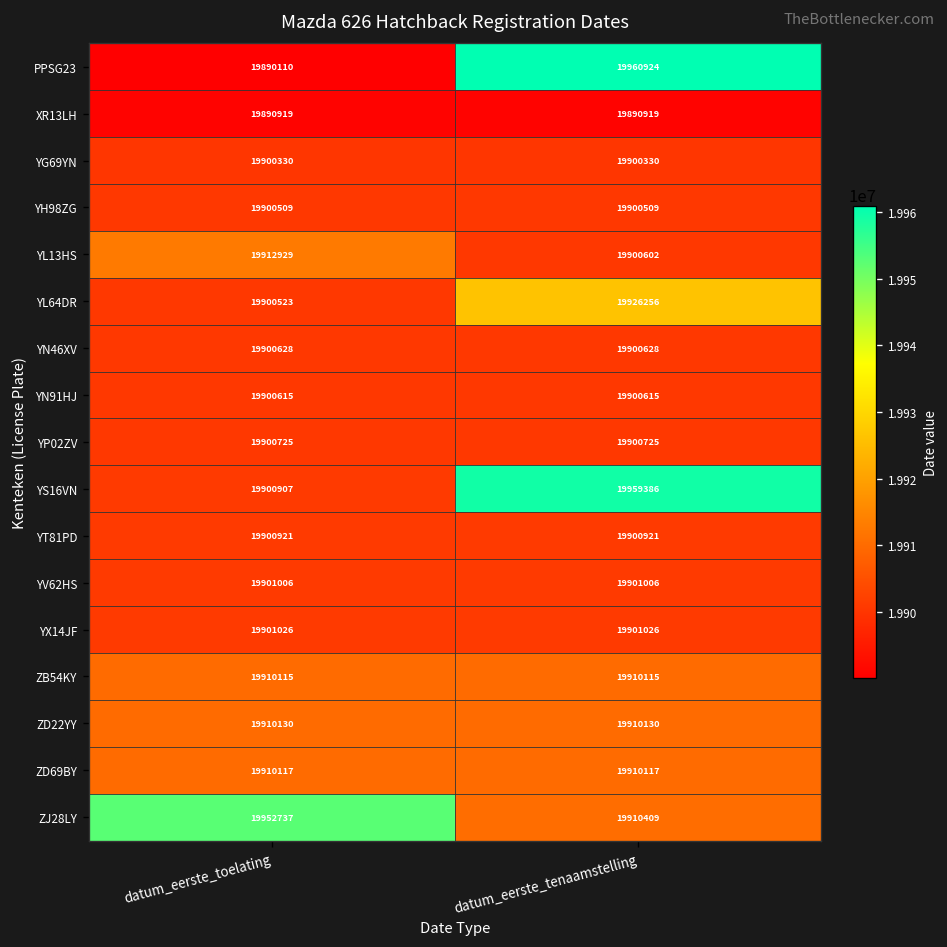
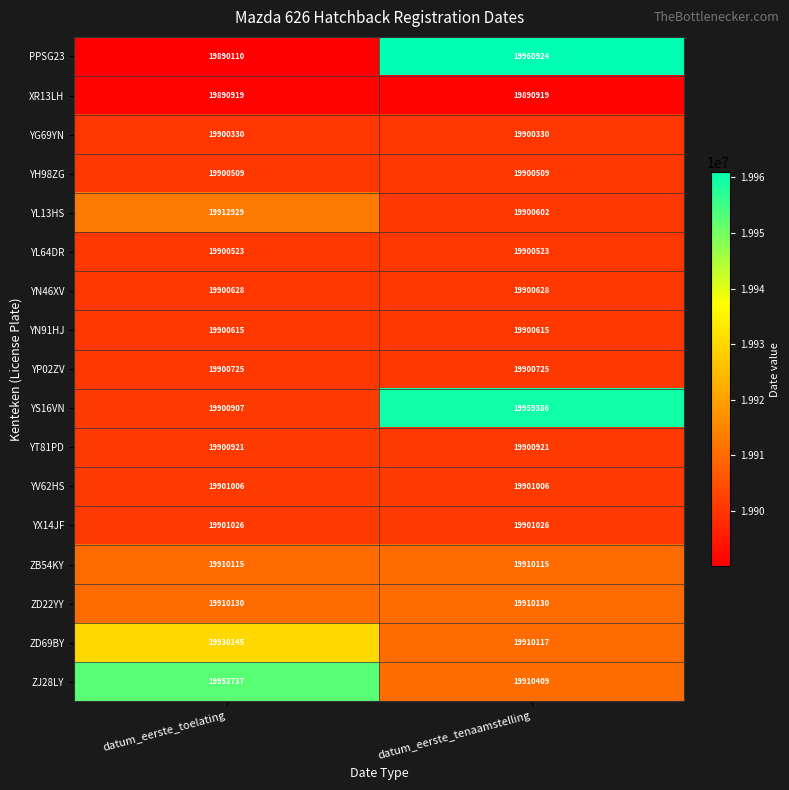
YL64DR, datum_eerste_tenaamstelling: 19926256 -> 19900523
ZD69BY, datum_eerste_toelating: 19910117 -> 19930145
